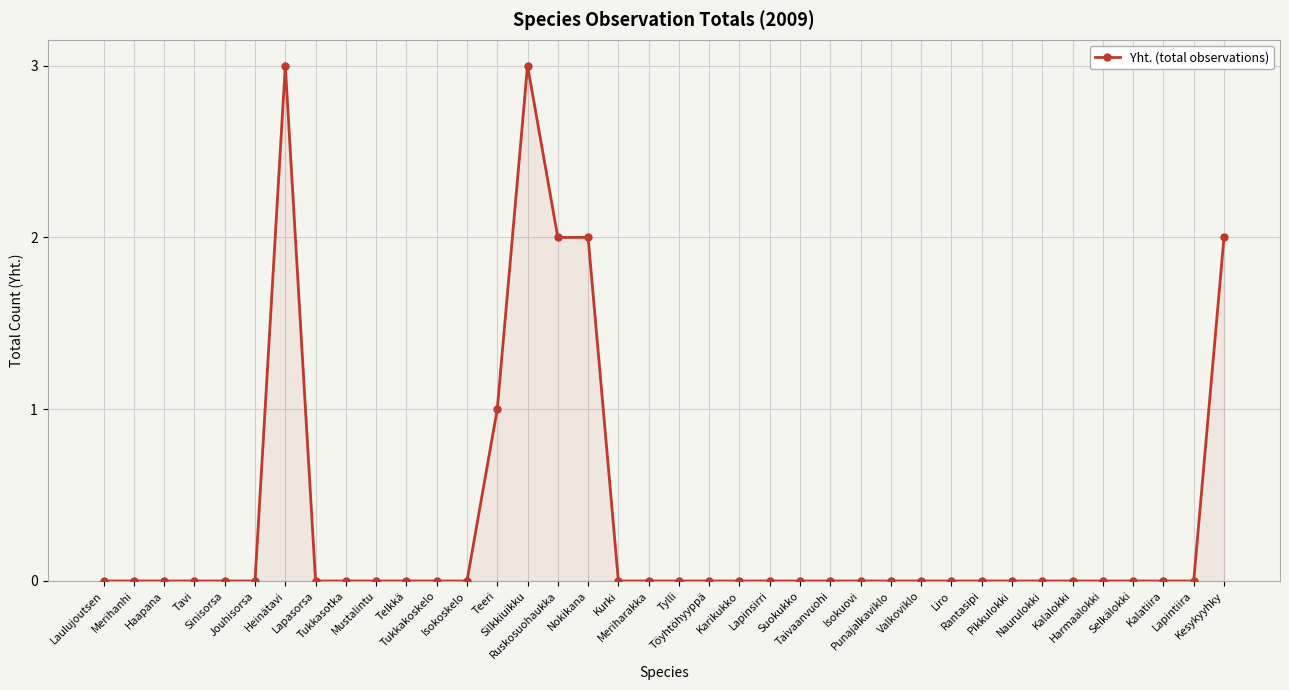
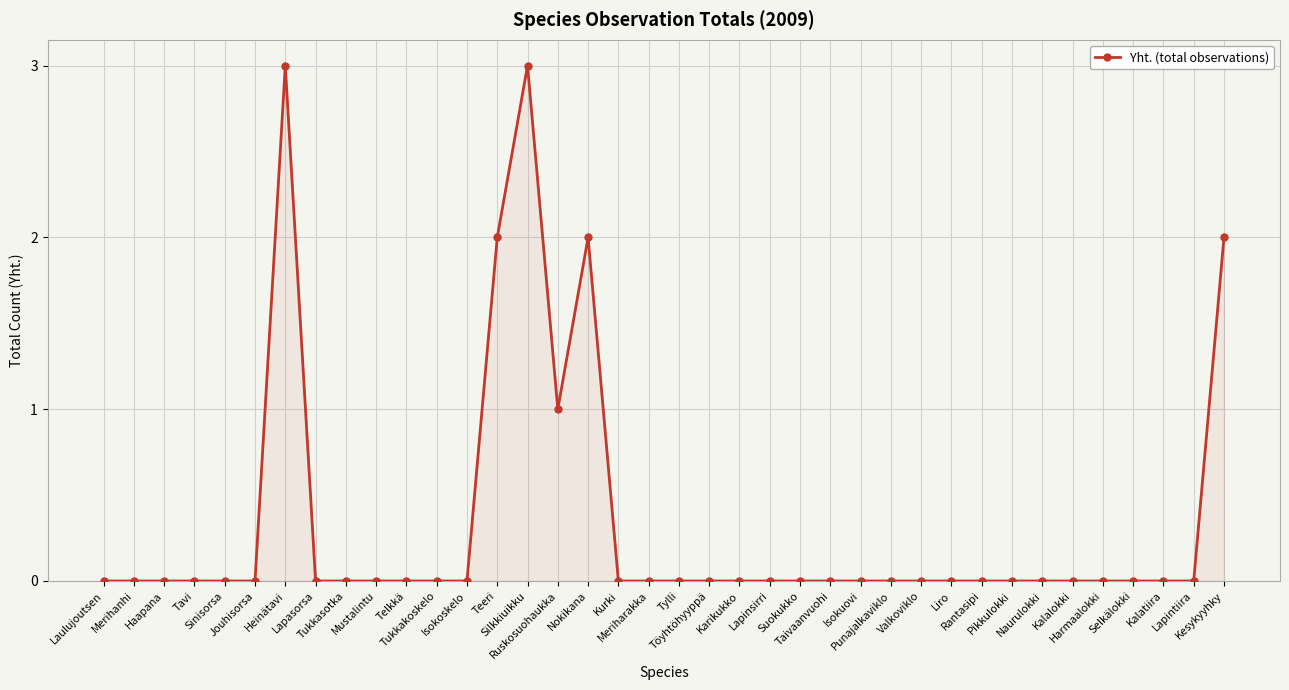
Teeri: 1 -> 2
Ruskosuohaukka: 2 -> 1
